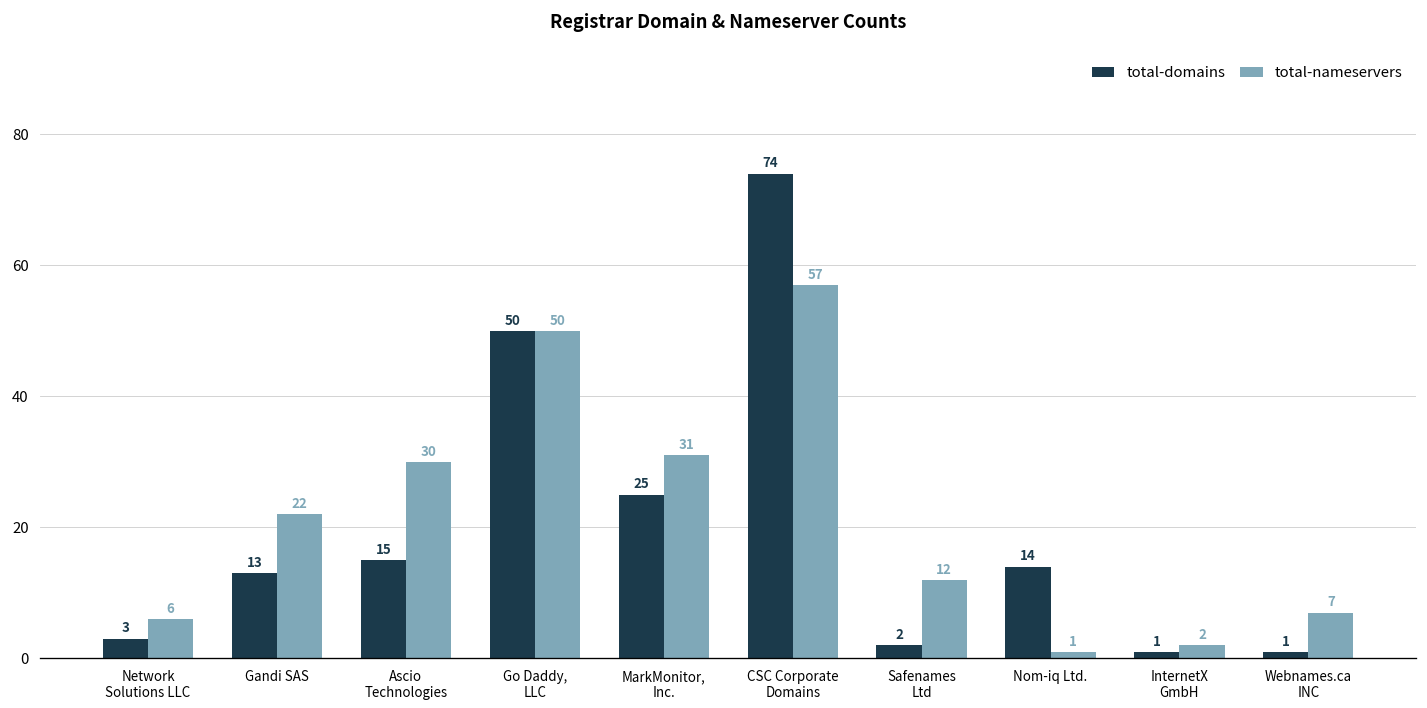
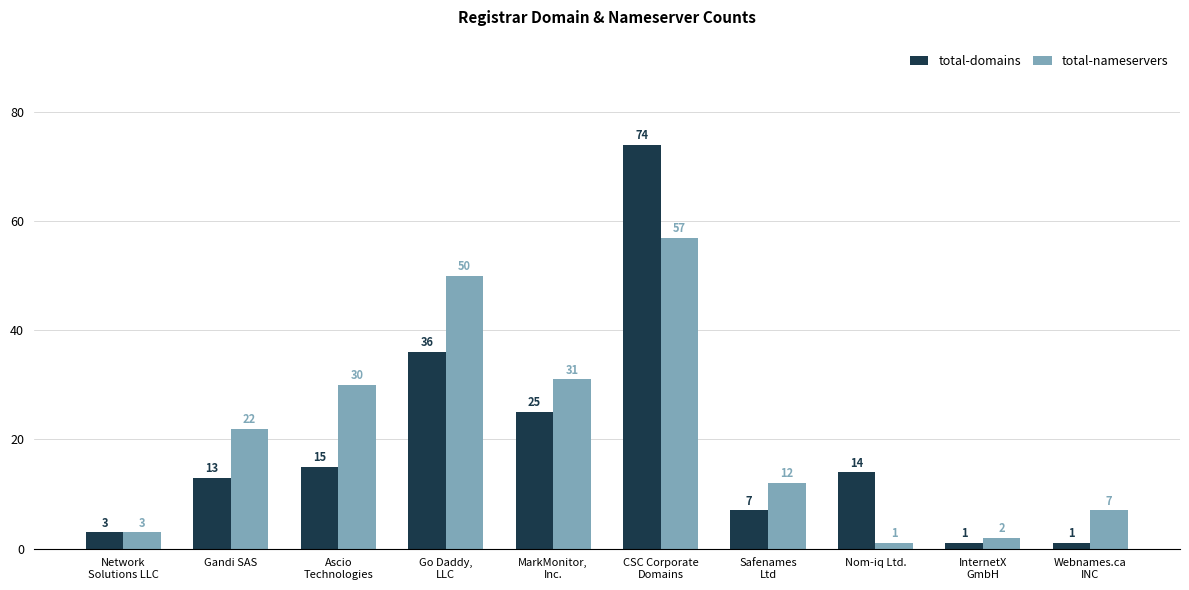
total-nameservers, Network Solutions LLC: 6 -> 3
total-domains, Go Daddy, LLC: 50 -> 36
total-domains, Safenames Ltd: 2 -> 7
